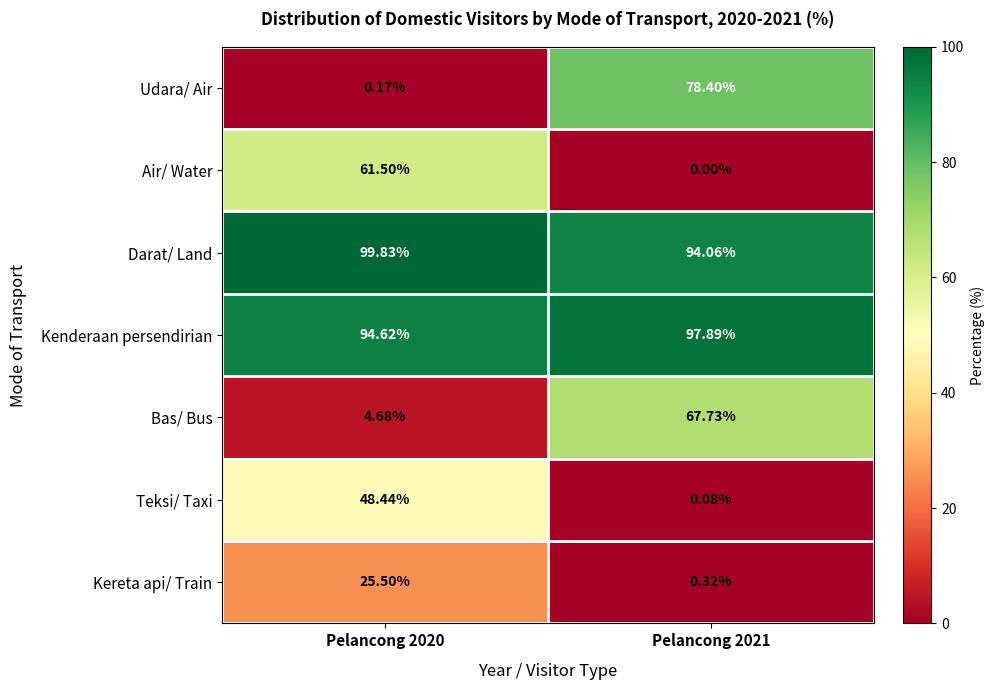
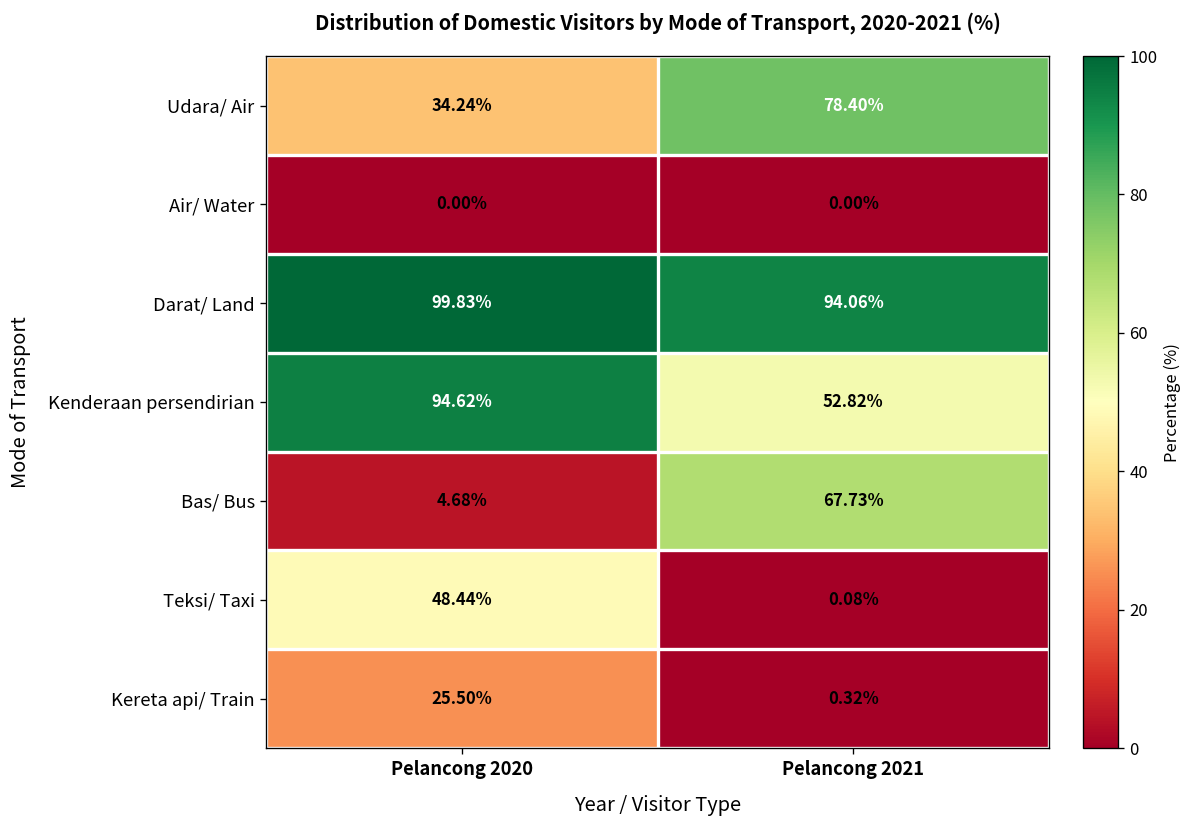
Udara/ Air, Pelancong 2020: 0.17% -> 34.24%
Air/ Water, Pelancong 2020: 61.50% -> 0.00%
Kenderaan persendirian, Pelancong 2021: 97.89% -> 52.82%
